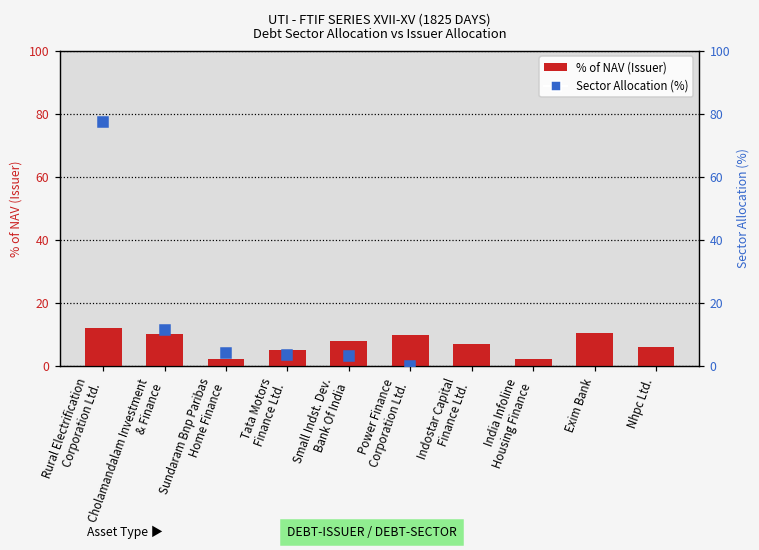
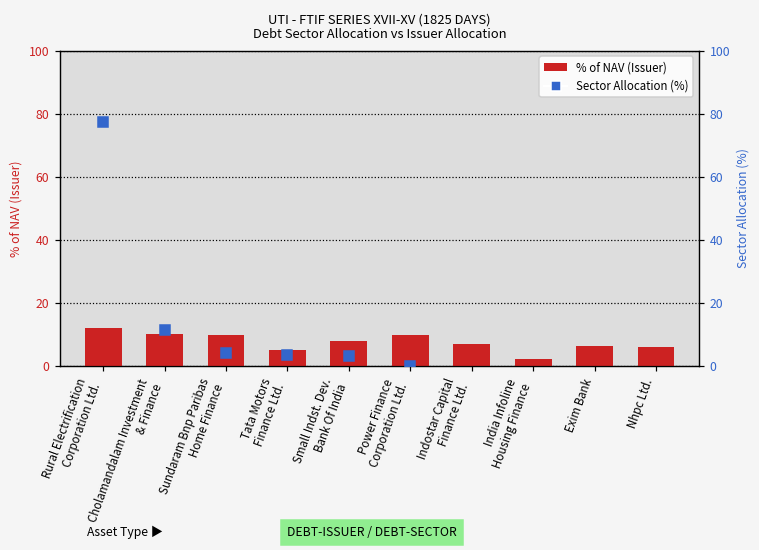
% of NAV (Issuer), Sundaram Bnp Paribas Home Finance: 2 -> 10
% of NAV (Issuer), Exim Bank: 11 -> 6
